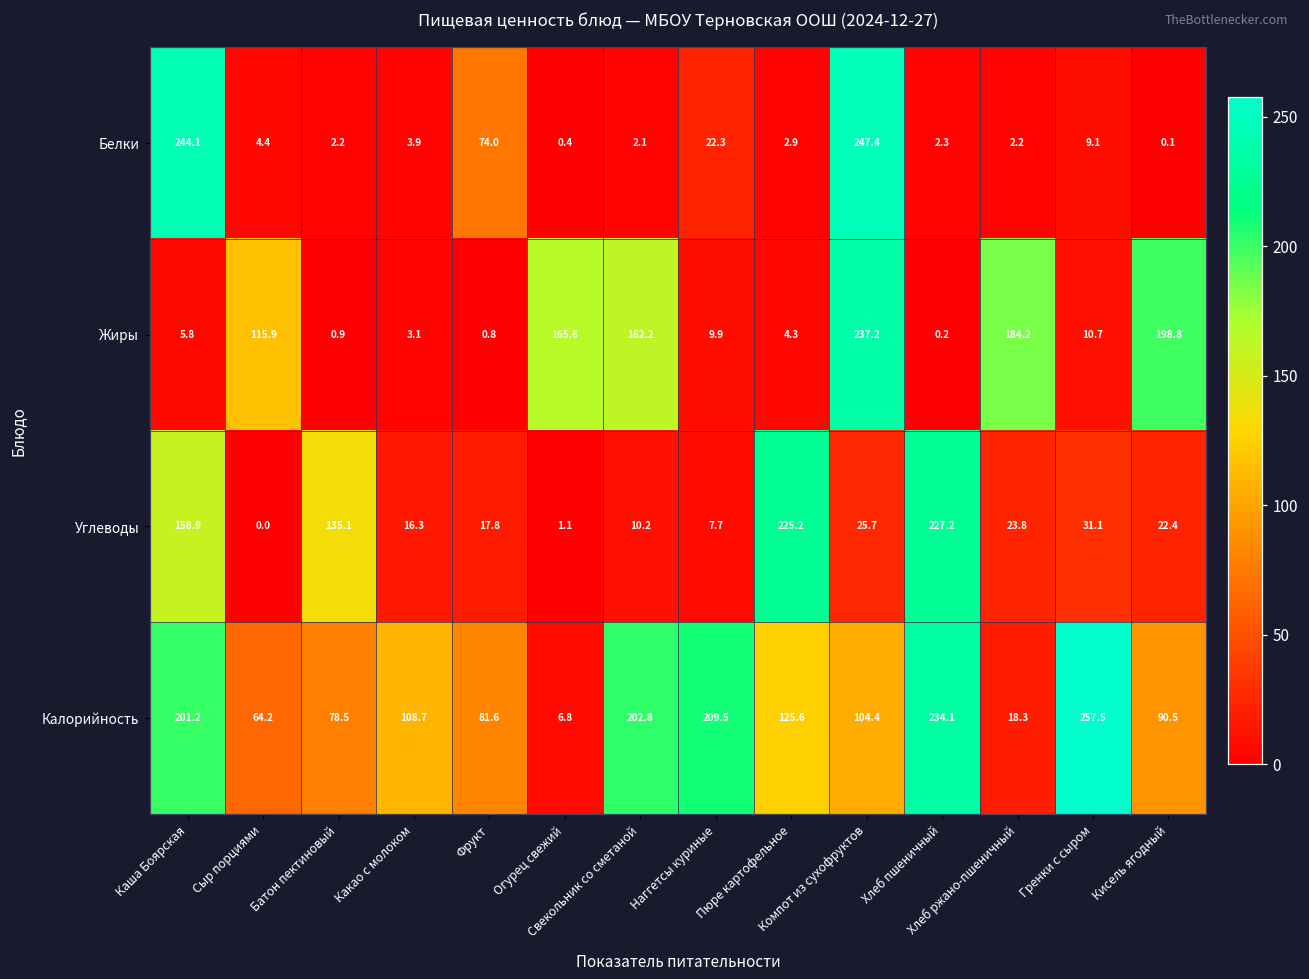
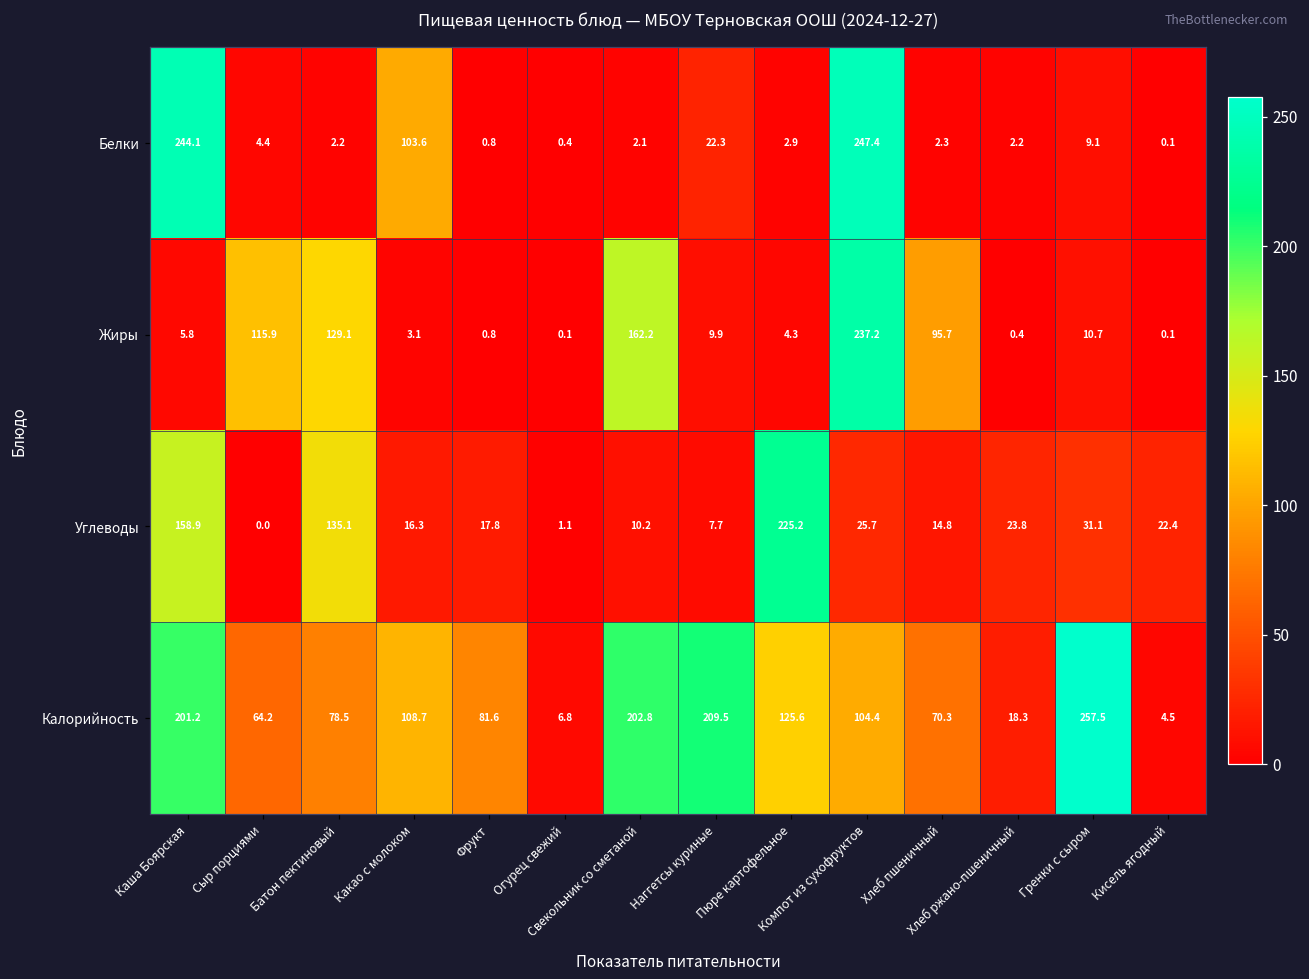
Белки, Какао с молоком: 3.9 -> 103.6
Белки, Фрукт: 74.0 -> 0.8
Жиры, Батон пектиновый: 0.9 -> 129.1
Жиры, Огурец свежий: 165.6 -> 0.1
Жиры, Хлеб пшеничный: 0.2 -> 95.7
Жиры, Хлеб ржано-пшеничный: 184.2 -> 0.4
Жиры, Кисель ягодный: 198.8 -> 0.1
Углеводы, Хлеб пшеничный: 227.2 -> 14.8
Калорийность, Хлеб пшеничный: 234.1 -> 70.3
Калорийность, Кисель ягодный: 90.5 -> 4.5
